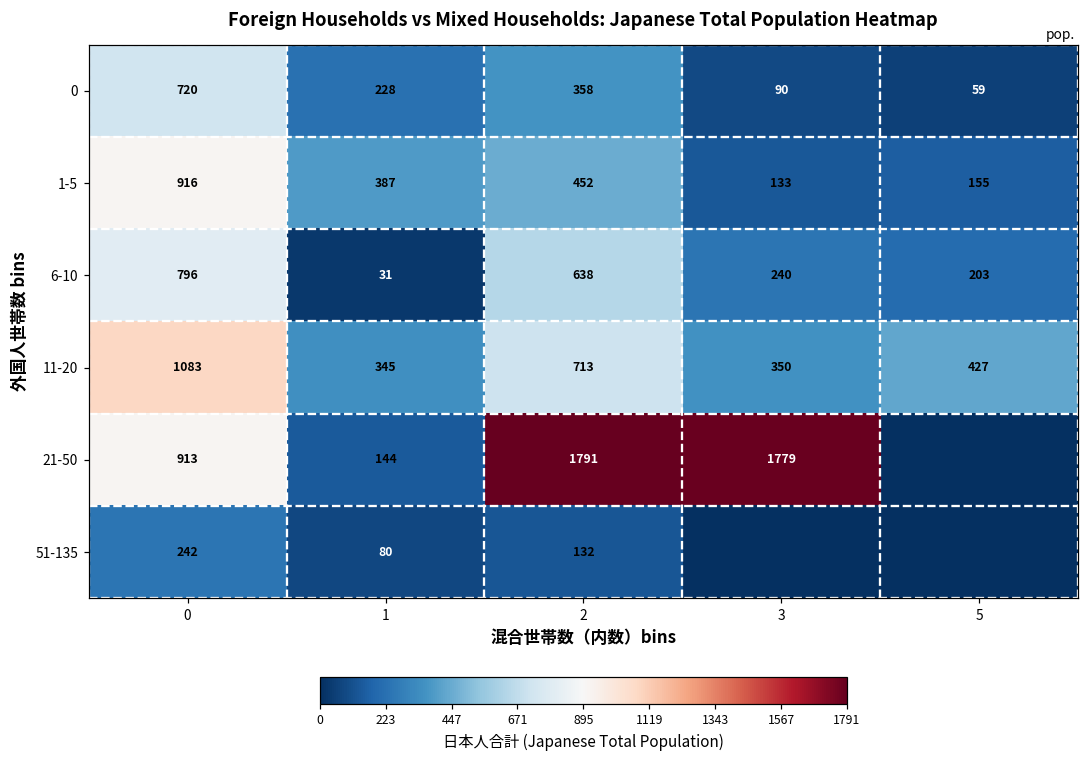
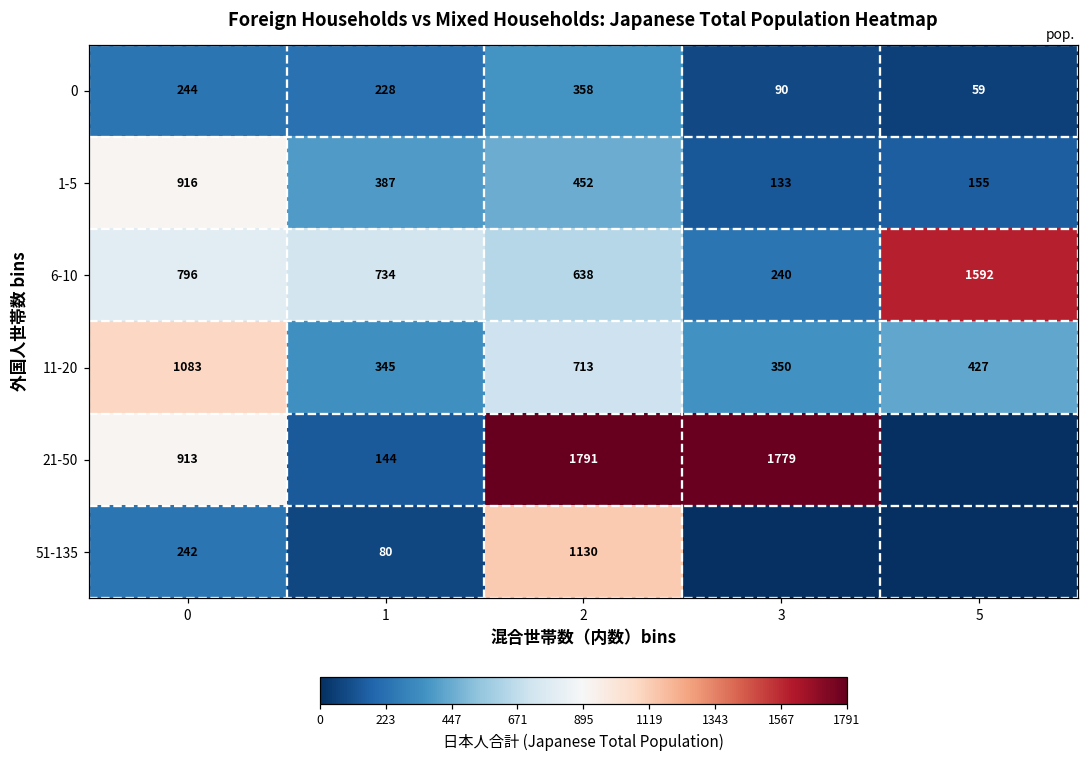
0, 0: 720 -> 244
6-10, 1: 31 -> 734
6-10, 5: 203 -> 1592
51-135, 2: 132 -> 1130
